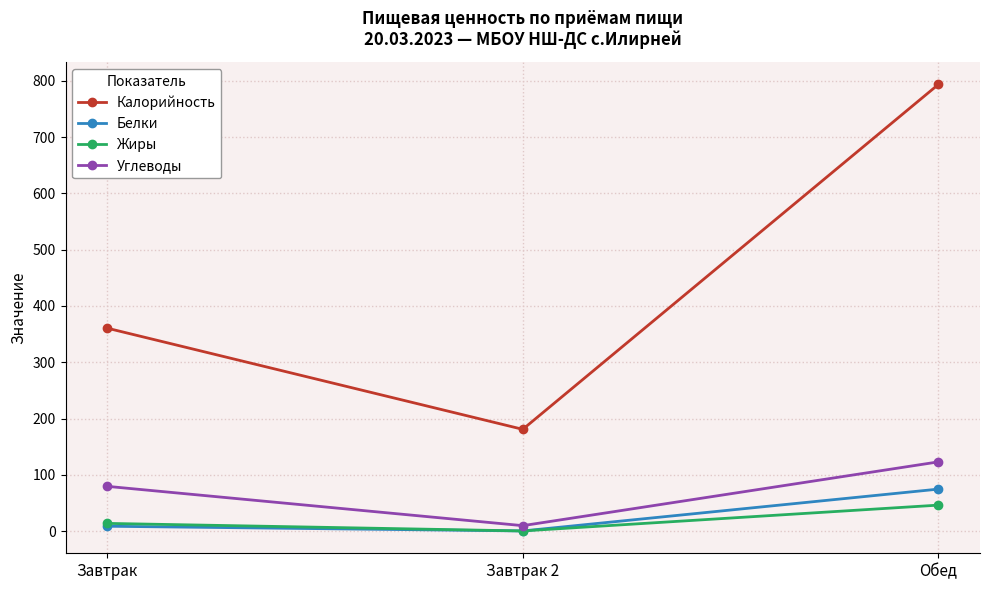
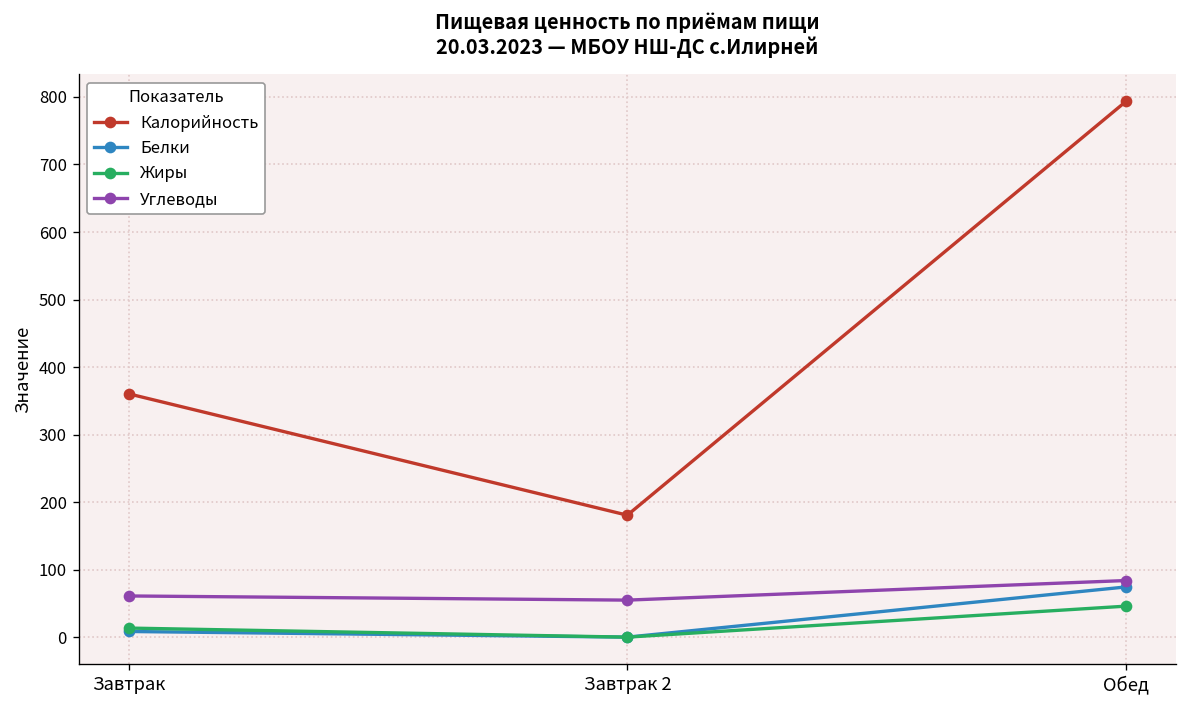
Углеводы, Завтрак: 80 -> 60
Углеводы, Завтрак 2: 10 -> 60
Углеводы, Обед: 120 -> 80
